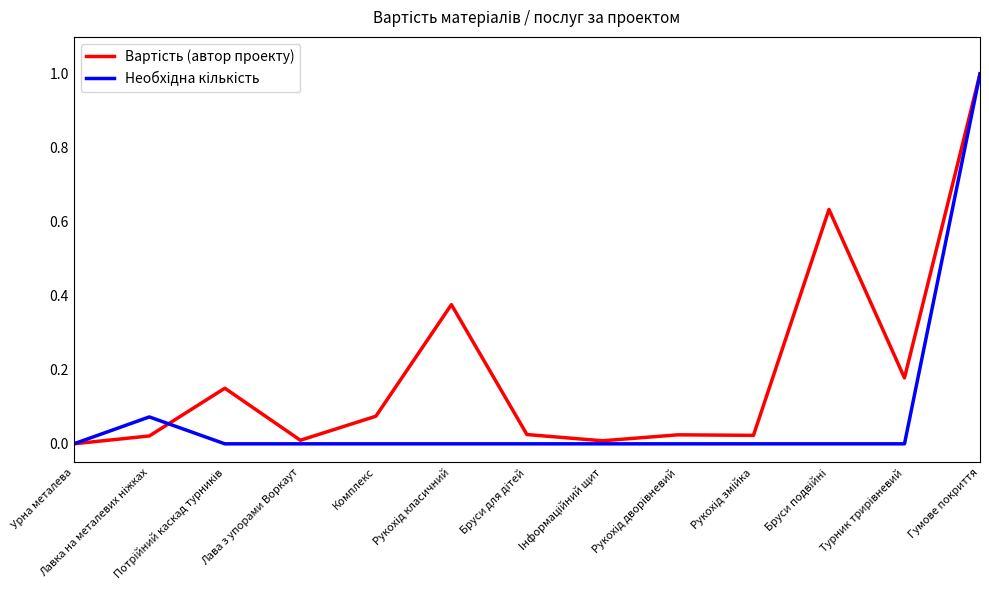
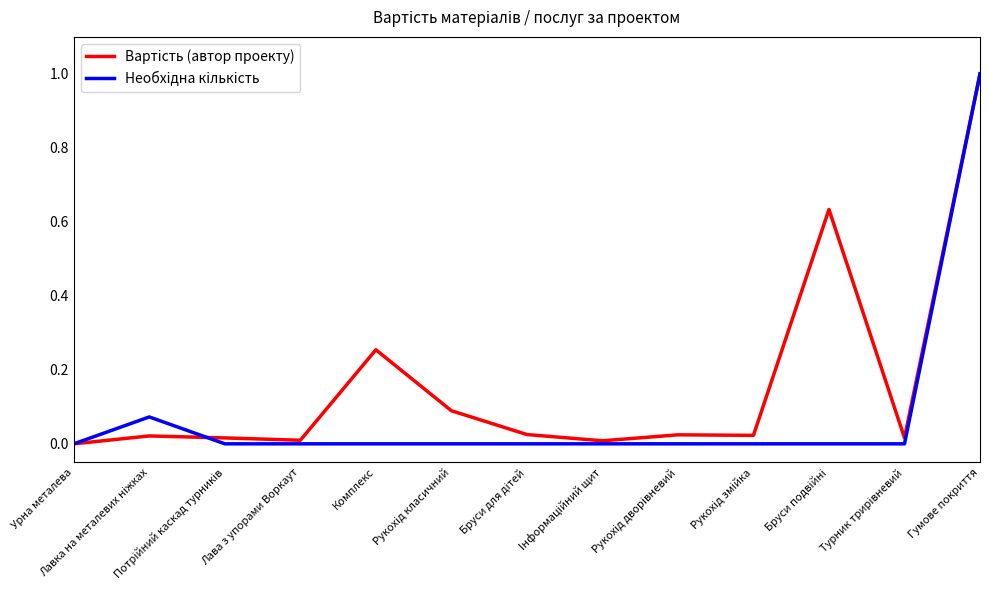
Вартість (автор проекту), Потрійний каскад турників: 0.15 -> 0.02
Вартість (автор проекту), Комплекс: 0.07 -> 0.25
Вартість (автор проекту), Рукохід класичний: 0.38 -> 0.09
Вартість (автор проекту), Турник трирівневий: 0.18 -> 0.02
